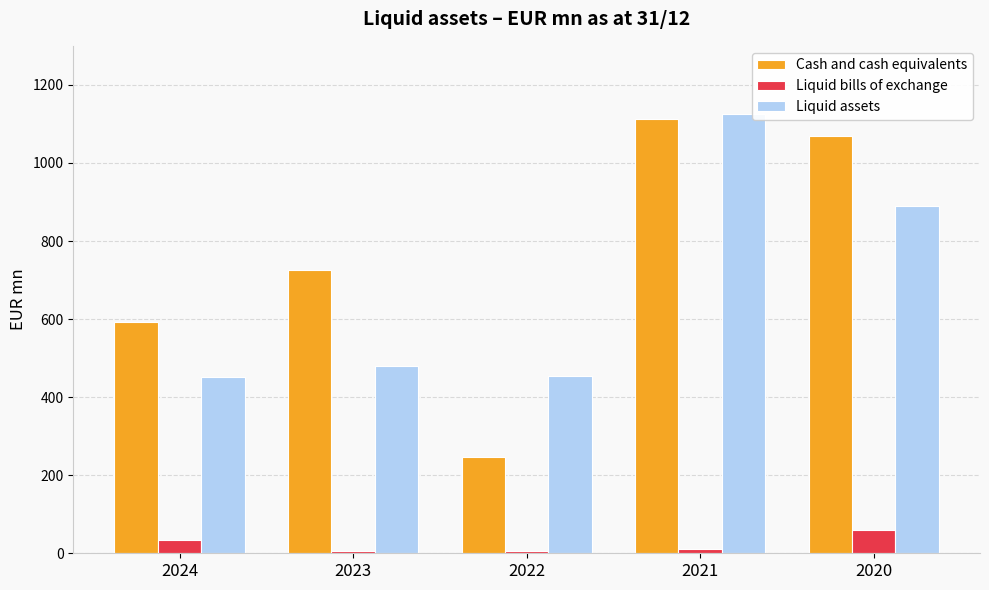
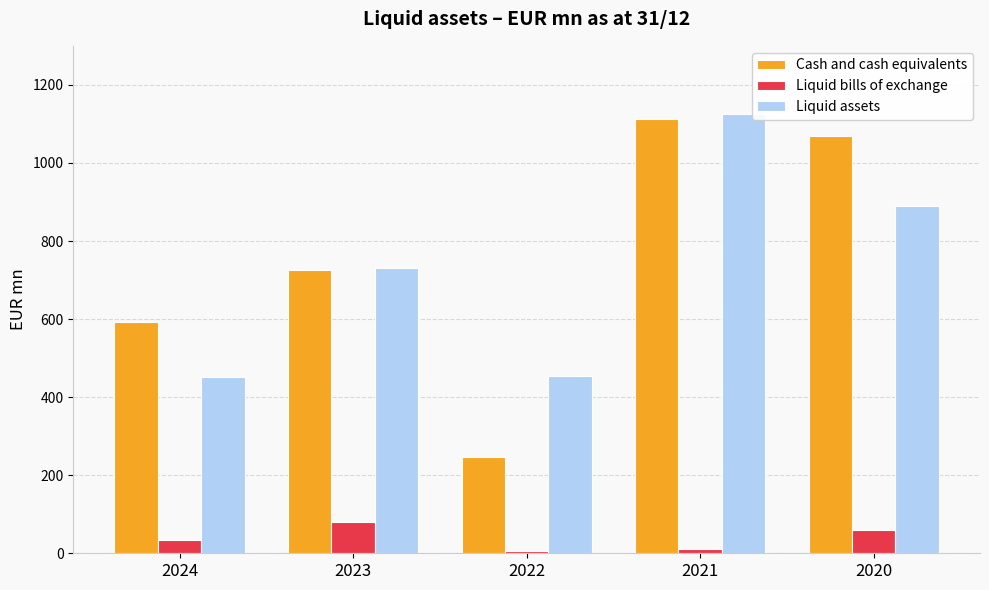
Liquid bills of exchange, 2023: 10 -> 80
Liquid assets, 2023: 480 -> 730
